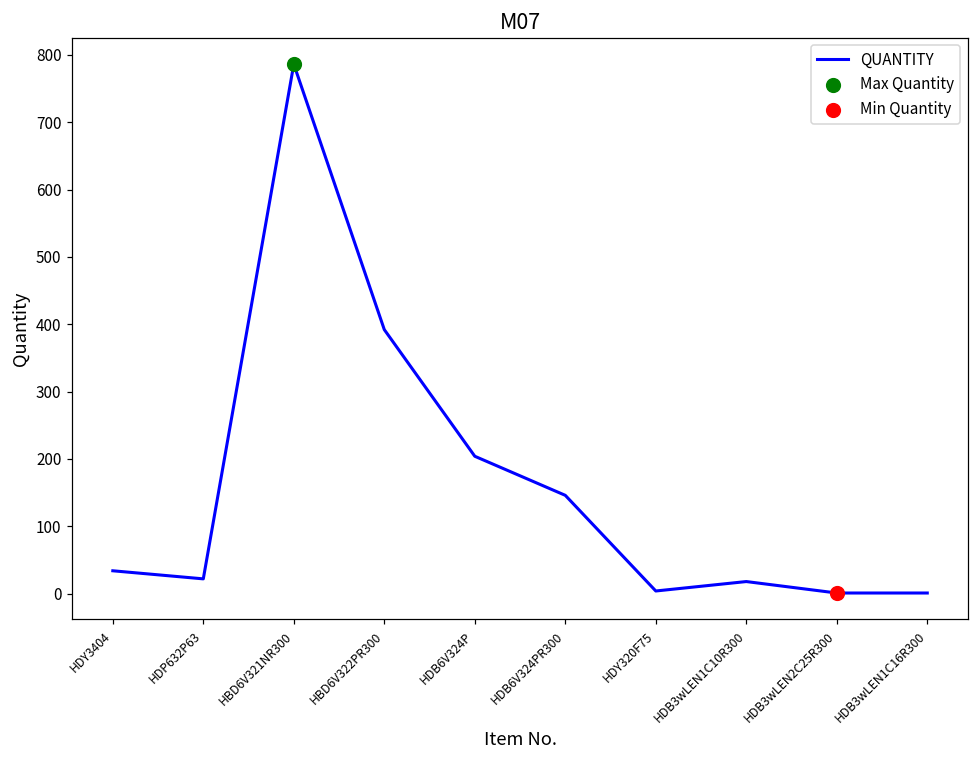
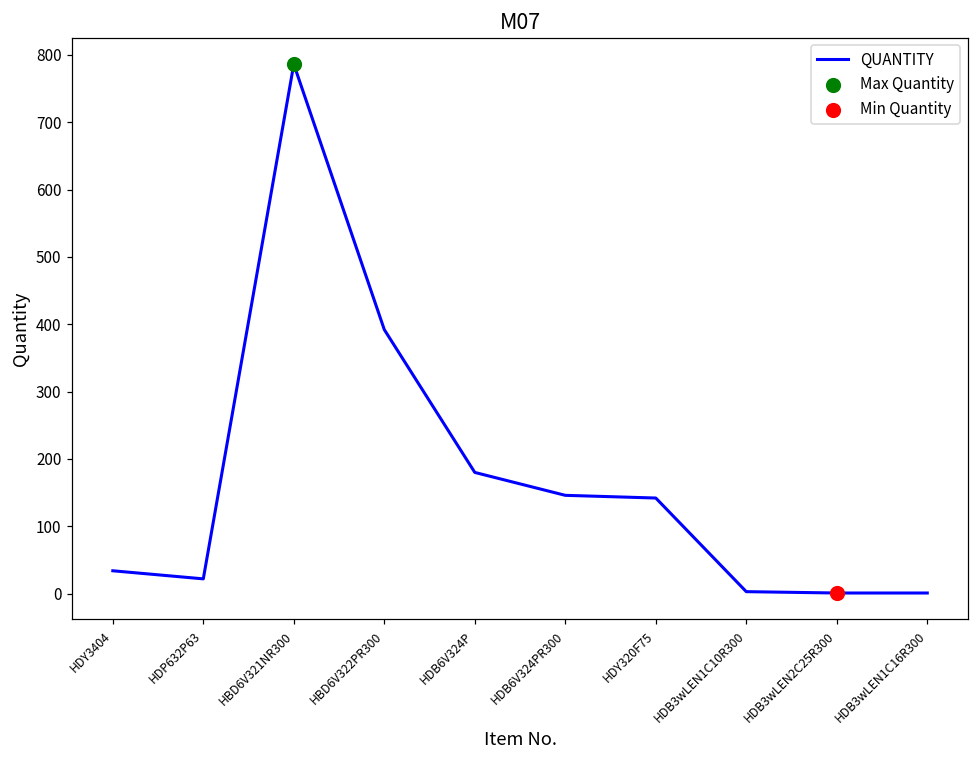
QUANTITY, HDB6V324P: 200 -> 180
QUANTITY, HDY320F75: 0 -> 140
QUANTITY, HDB3wLEN1C10R300: 20 -> 0
